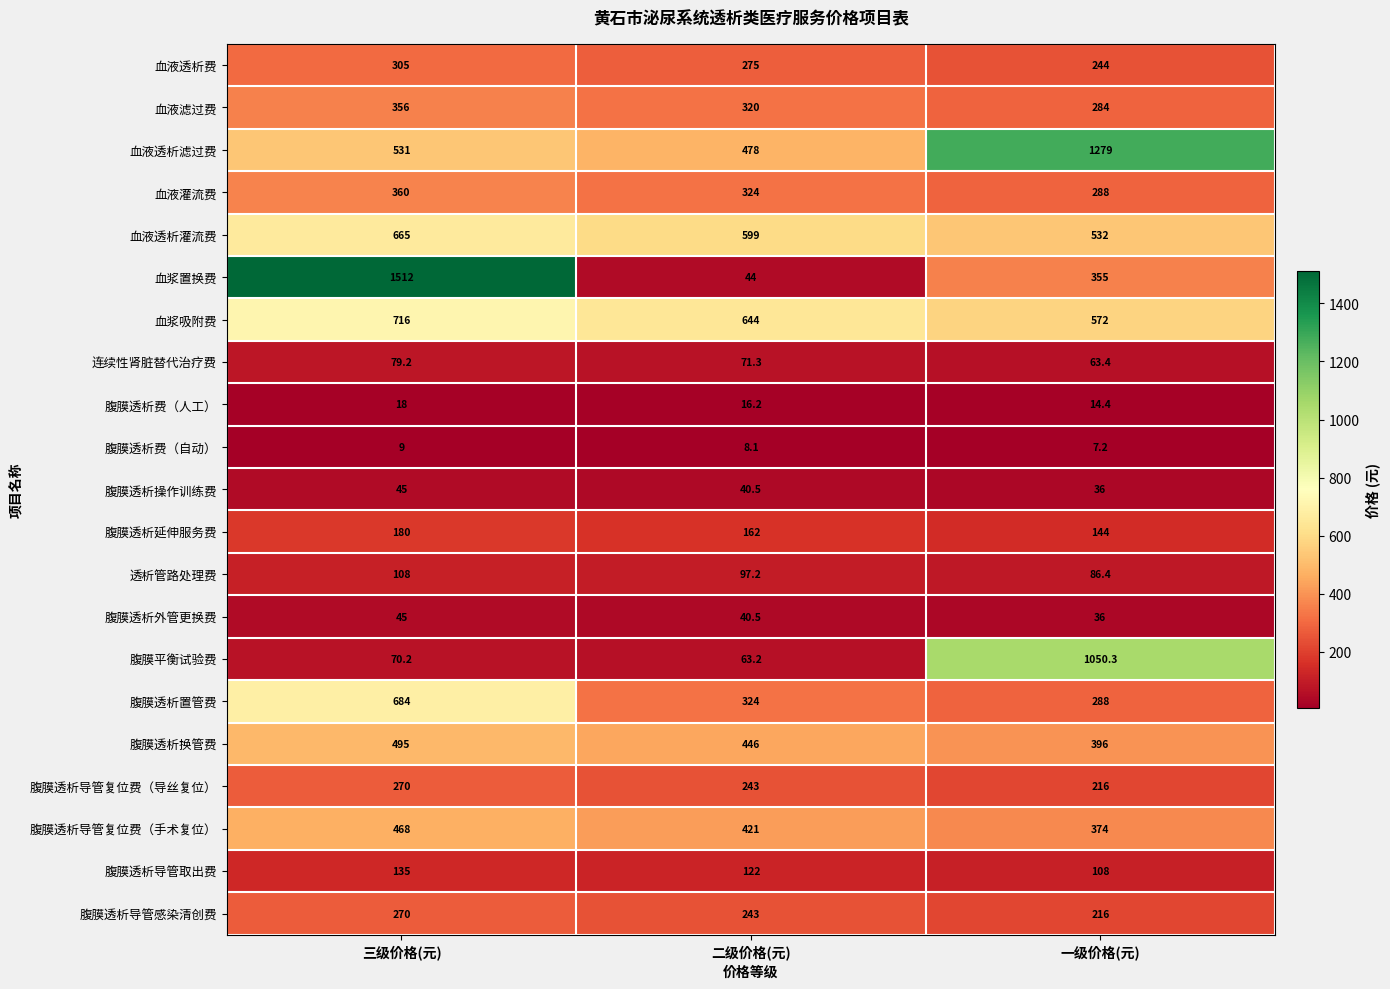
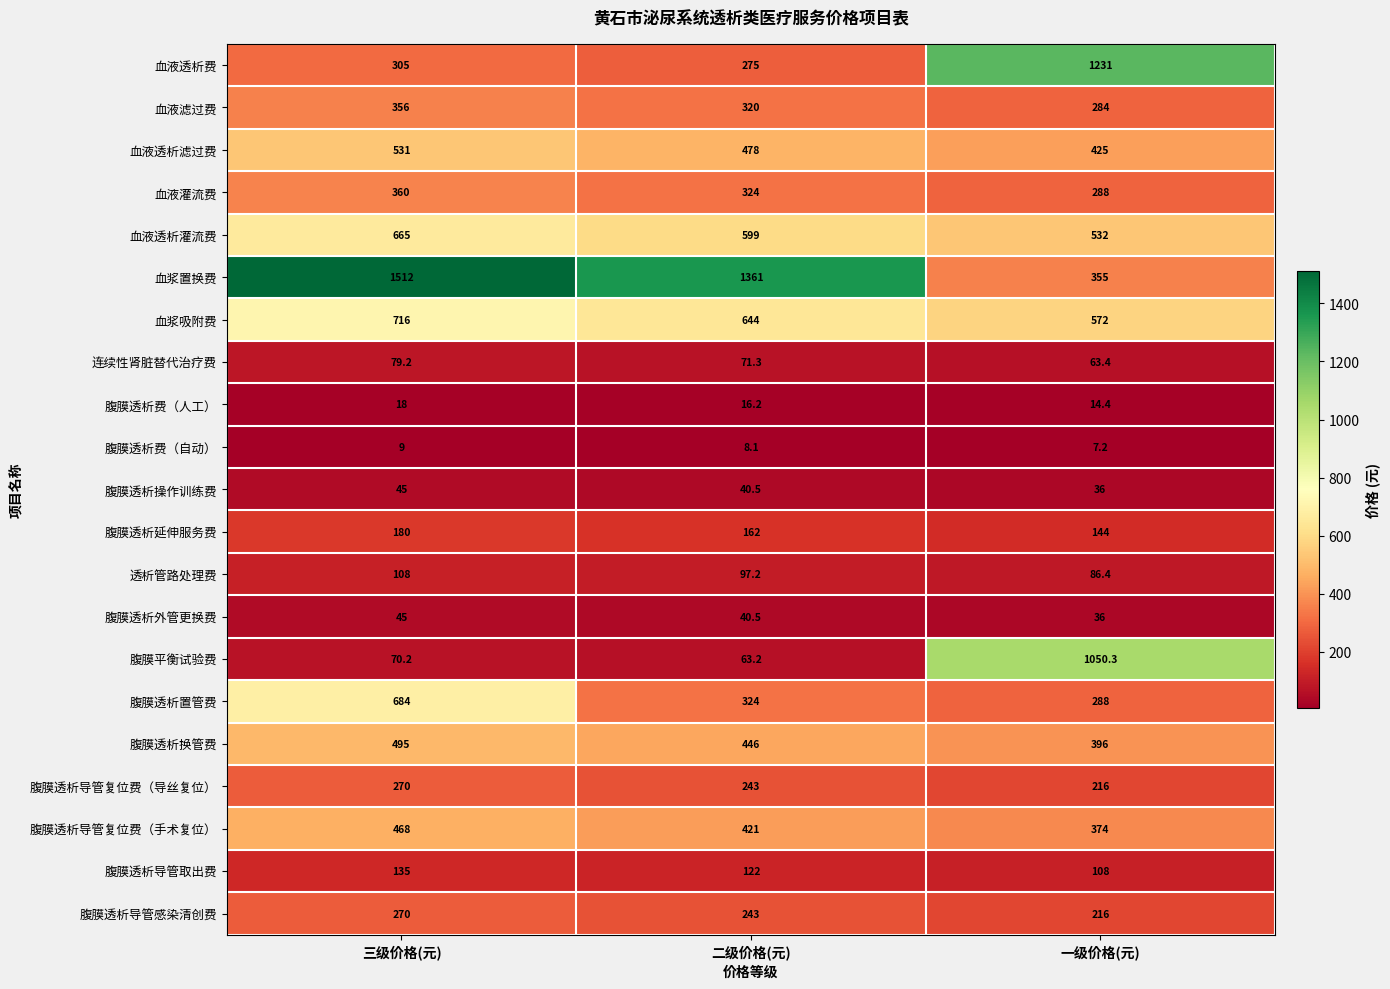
血液透析费, 一级价格(元): 244 -> 1231
血液透析滤过费, 一级价格(元): 1279 -> 425
血浆置换费, 二级价格(元): 44 -> 1361
